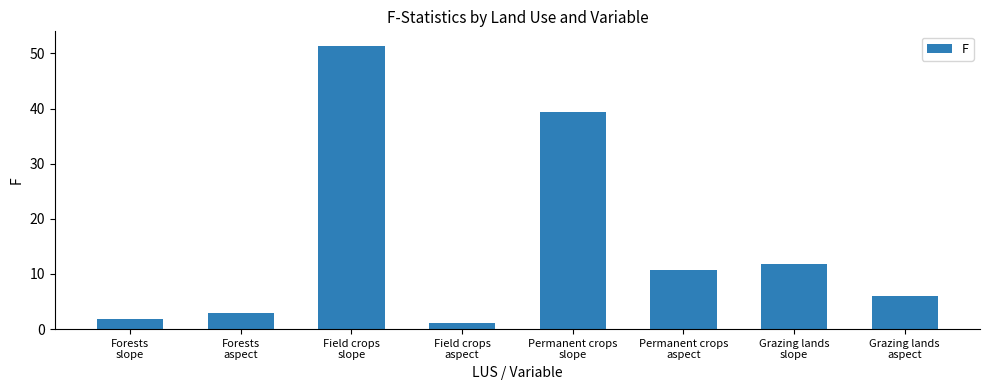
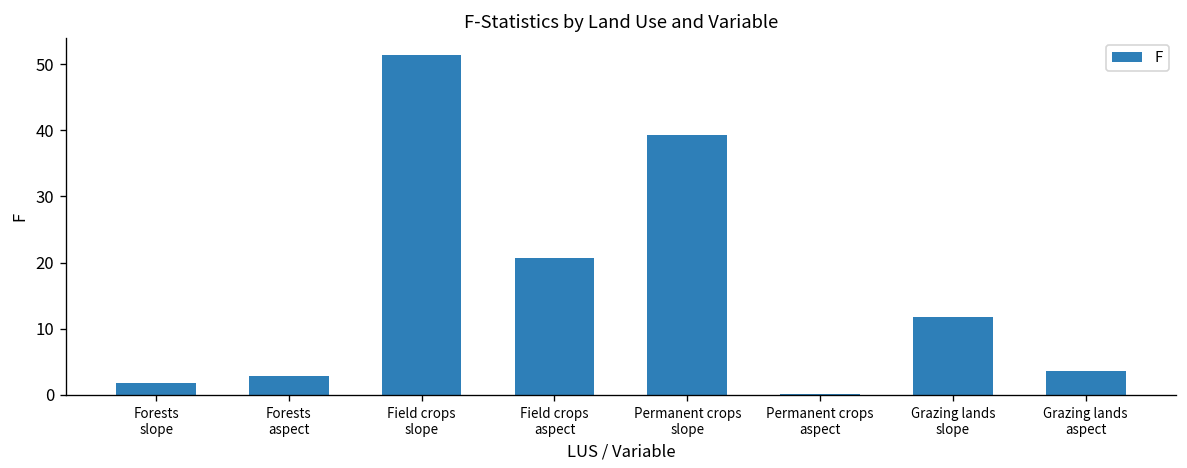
Field crops aspect: 1 -> 21
Permanent crops aspect: 11 -> 0
Grazing lands aspect: 6 -> 4
